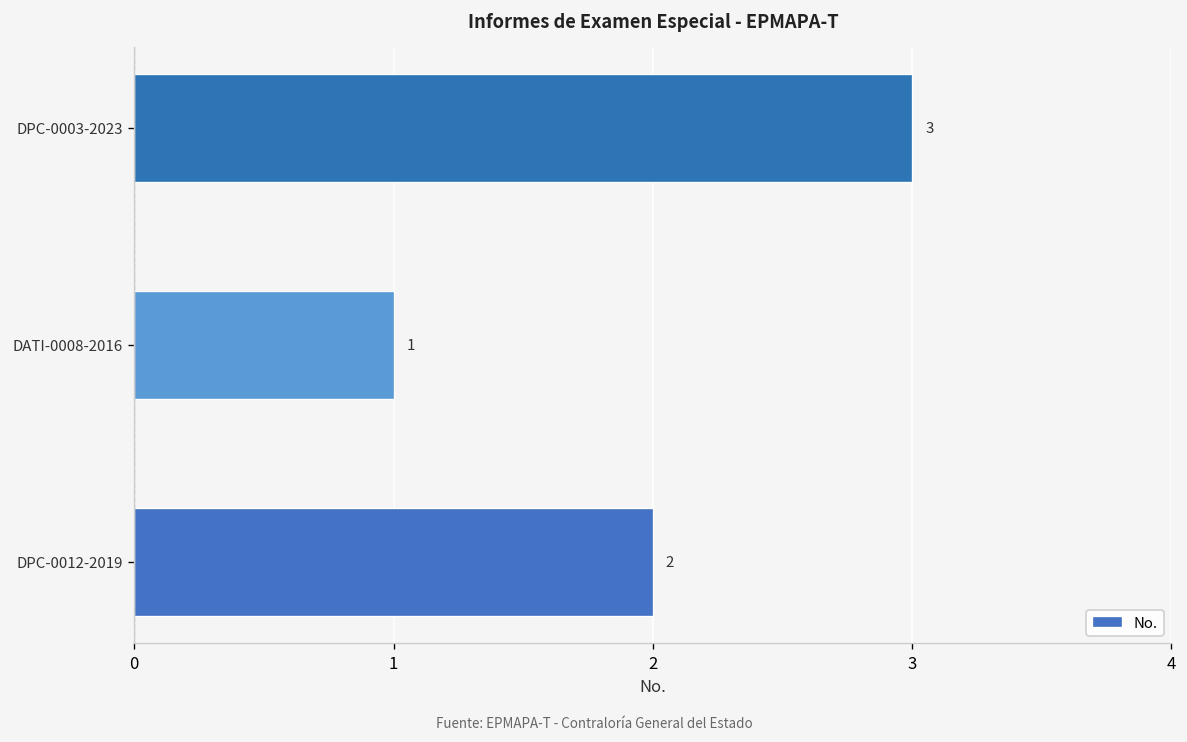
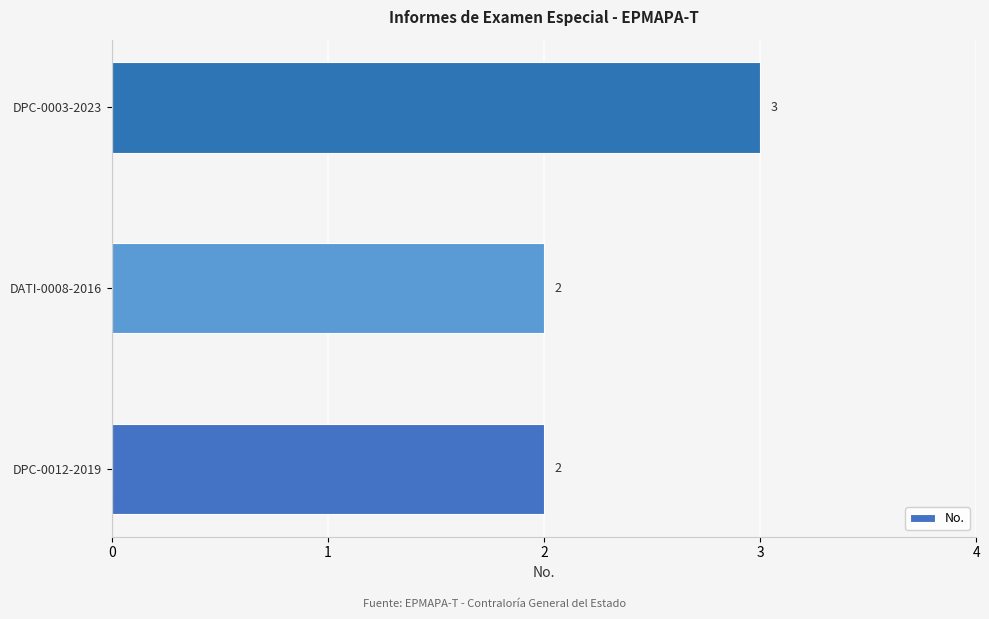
DATI-0008-2016: 1 -> 2
